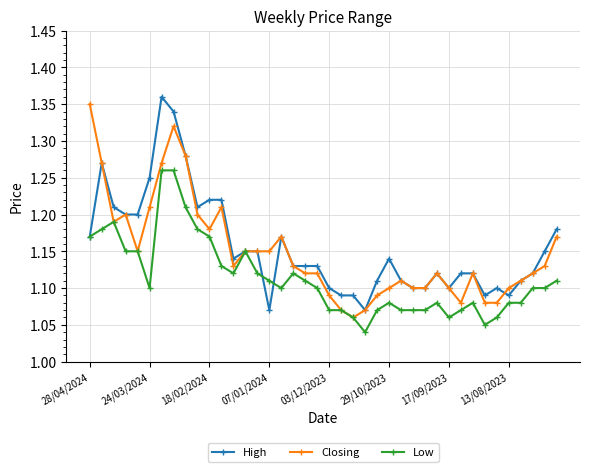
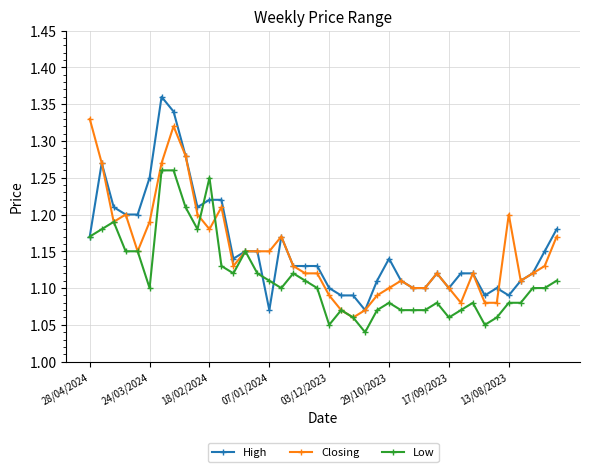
Closing, 28/04/2024: 1.35 -> 1.33
Closing, 24/03/2024: 1.21 -> 1.19
Low, 18/02/2024: 1.17 -> 1.25
Low, 03/12/2023: 1.07 -> 1.05
Closing, 13/08/2023: 1.1 -> 1.2
